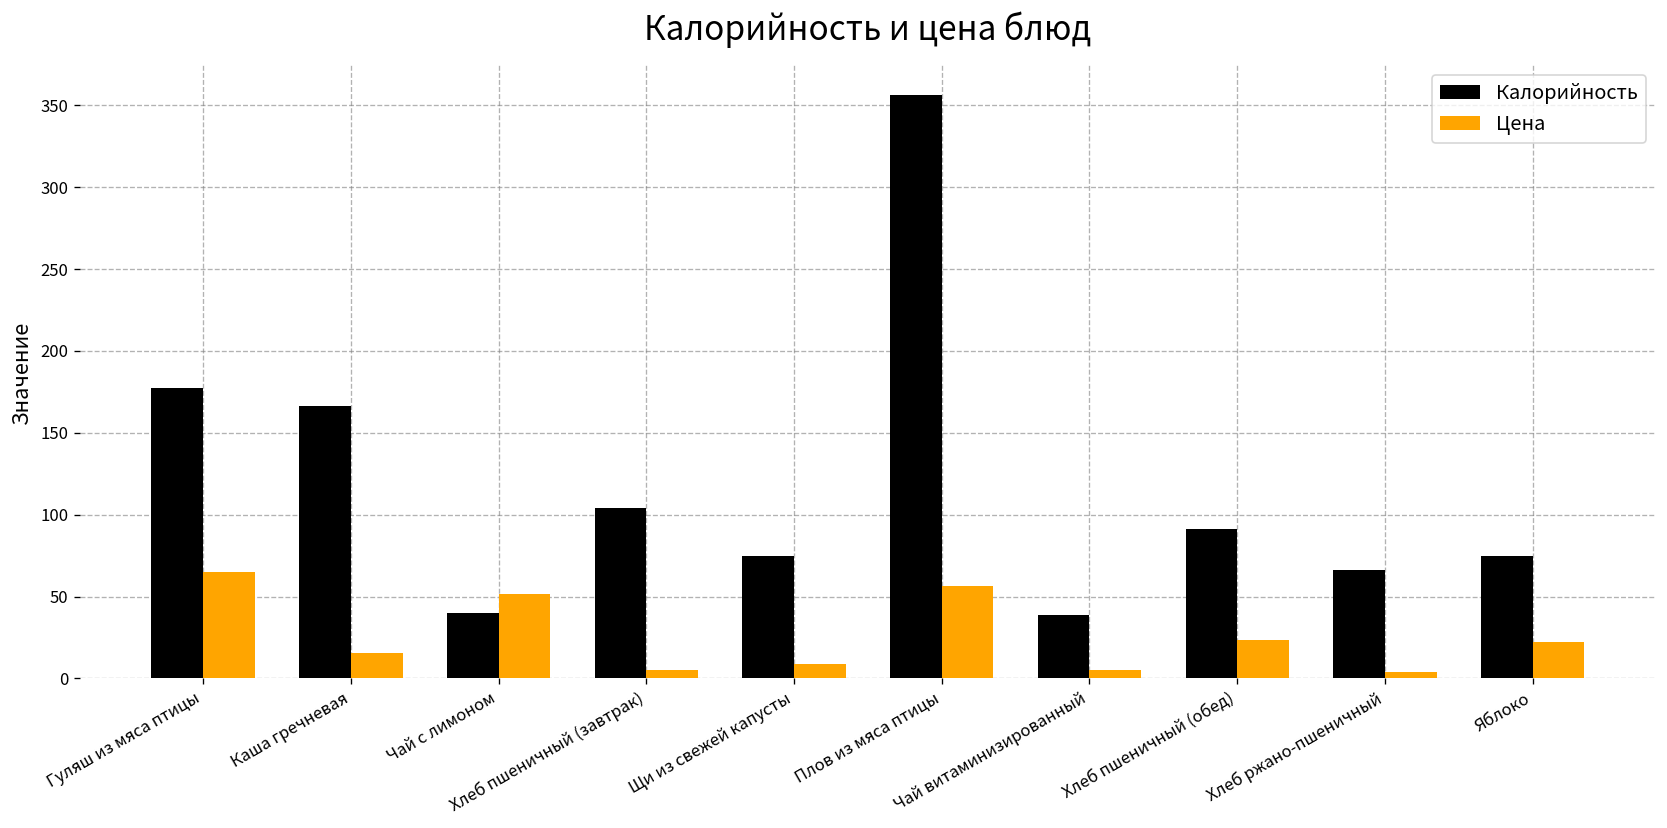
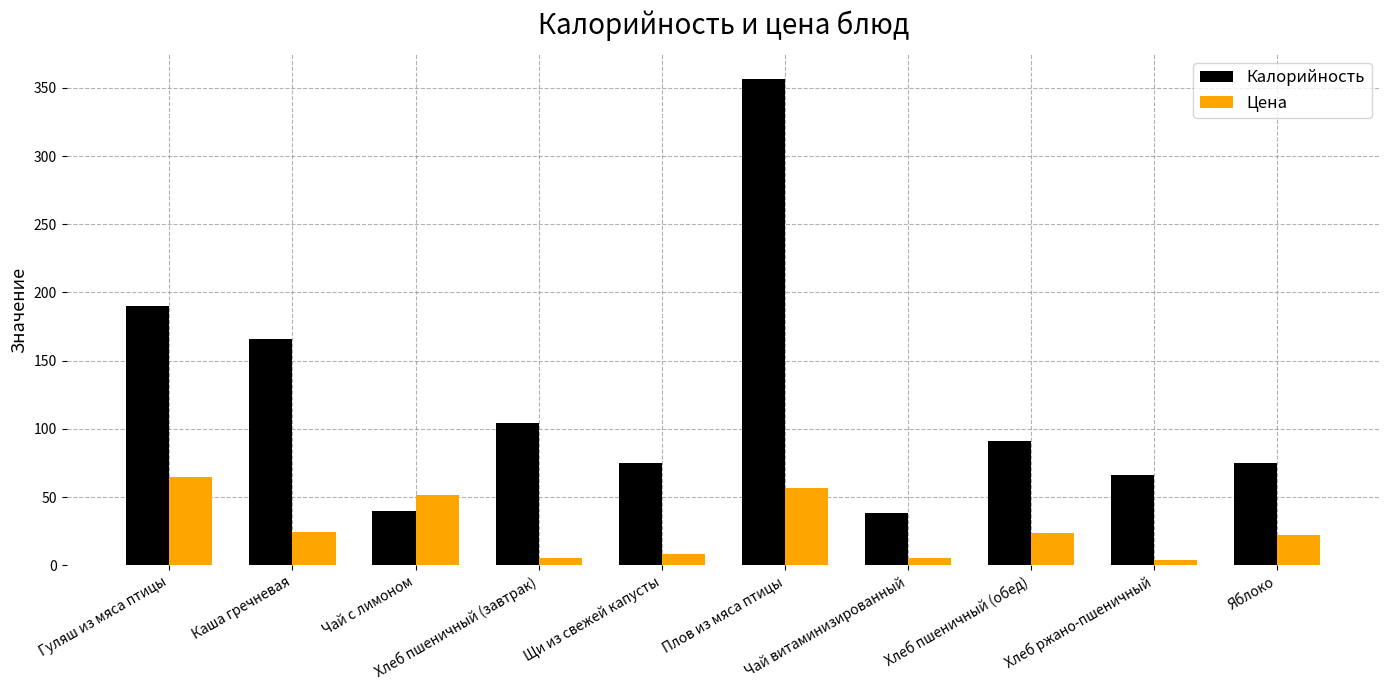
Калорийность, Гуляш из мяса птицы: 177 -> 190
Цена, Каша гречневая: 16 -> 24
